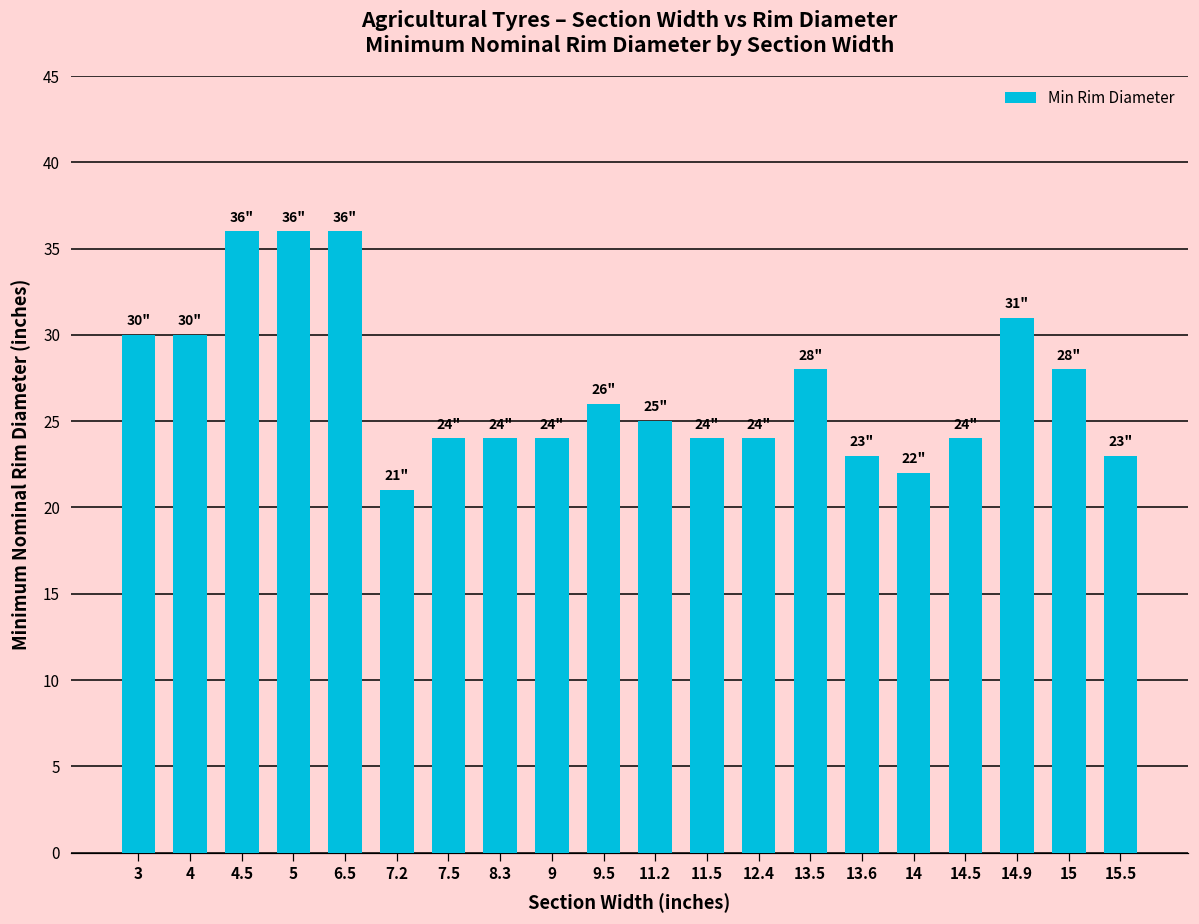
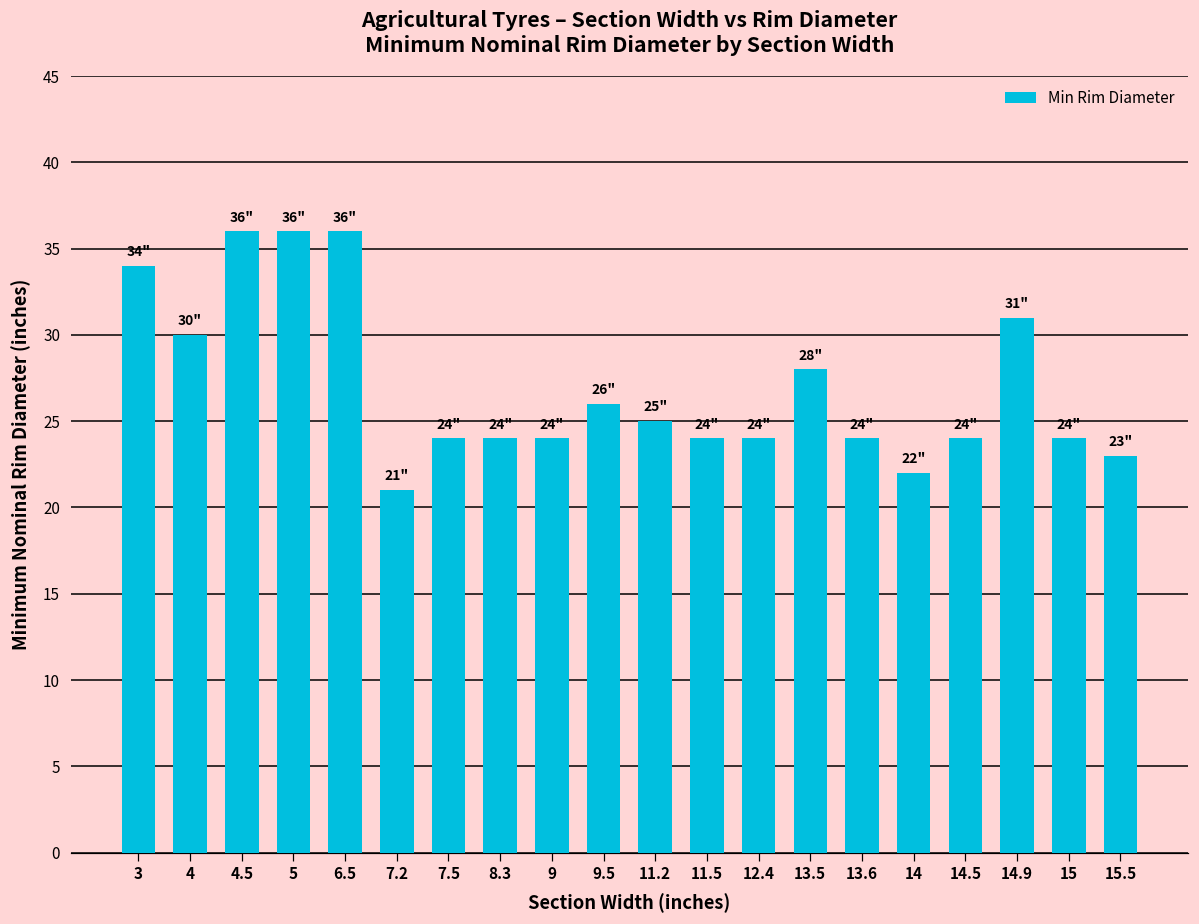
3: 30" -> 34"
13.6: 23" -> 24"
15: 28" -> 24"
